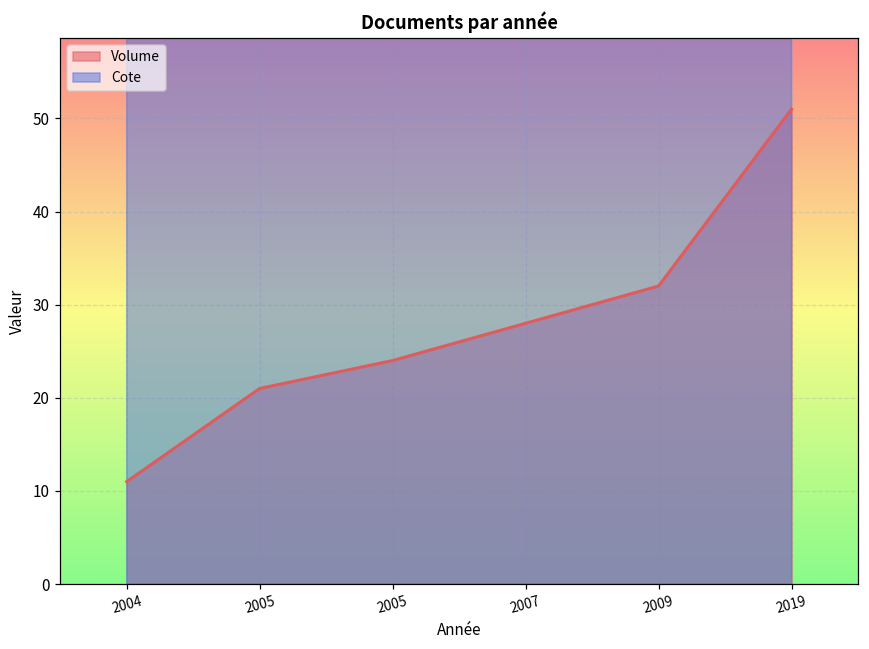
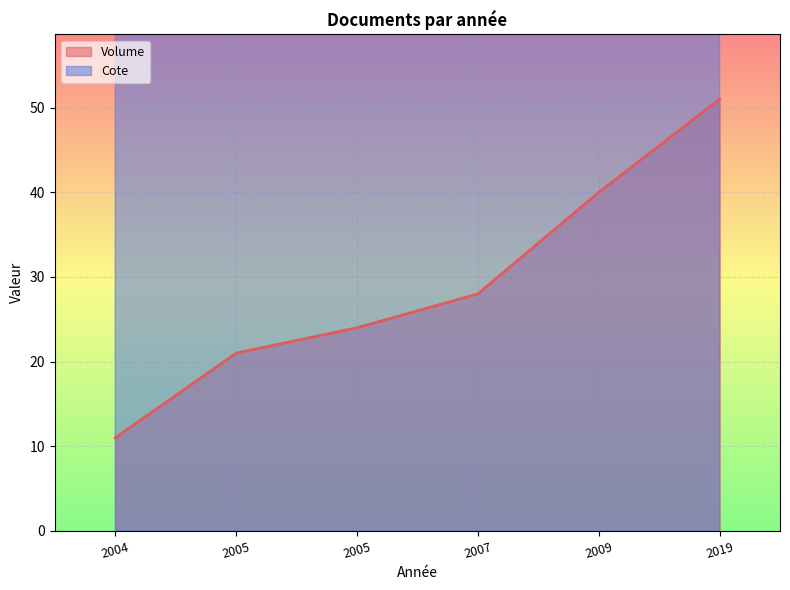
Volume, 2009: 32 -> 40
